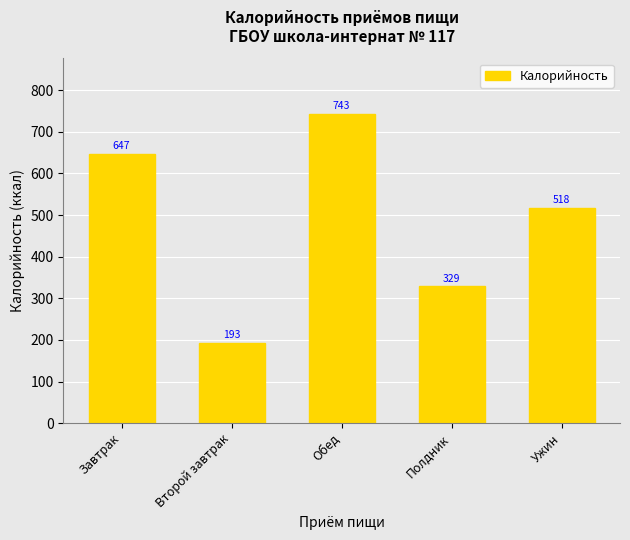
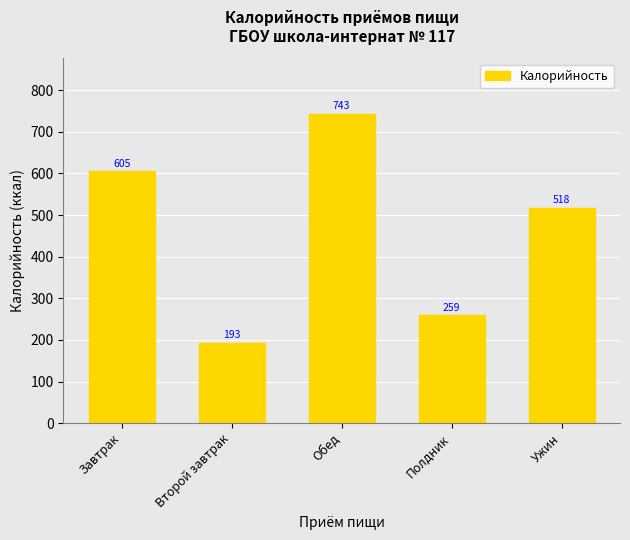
Завтрак: 647 -> 605
Полдник: 329 -> 259
